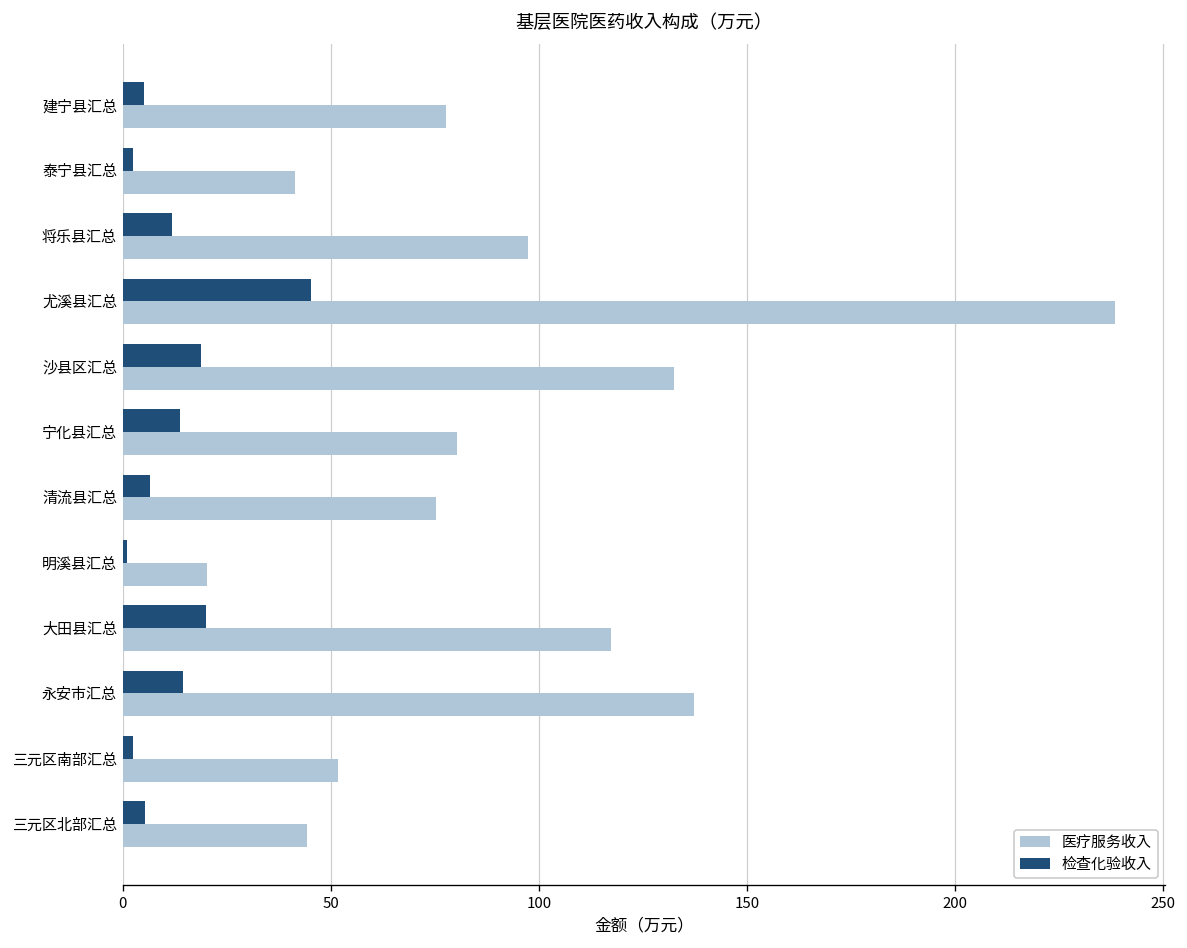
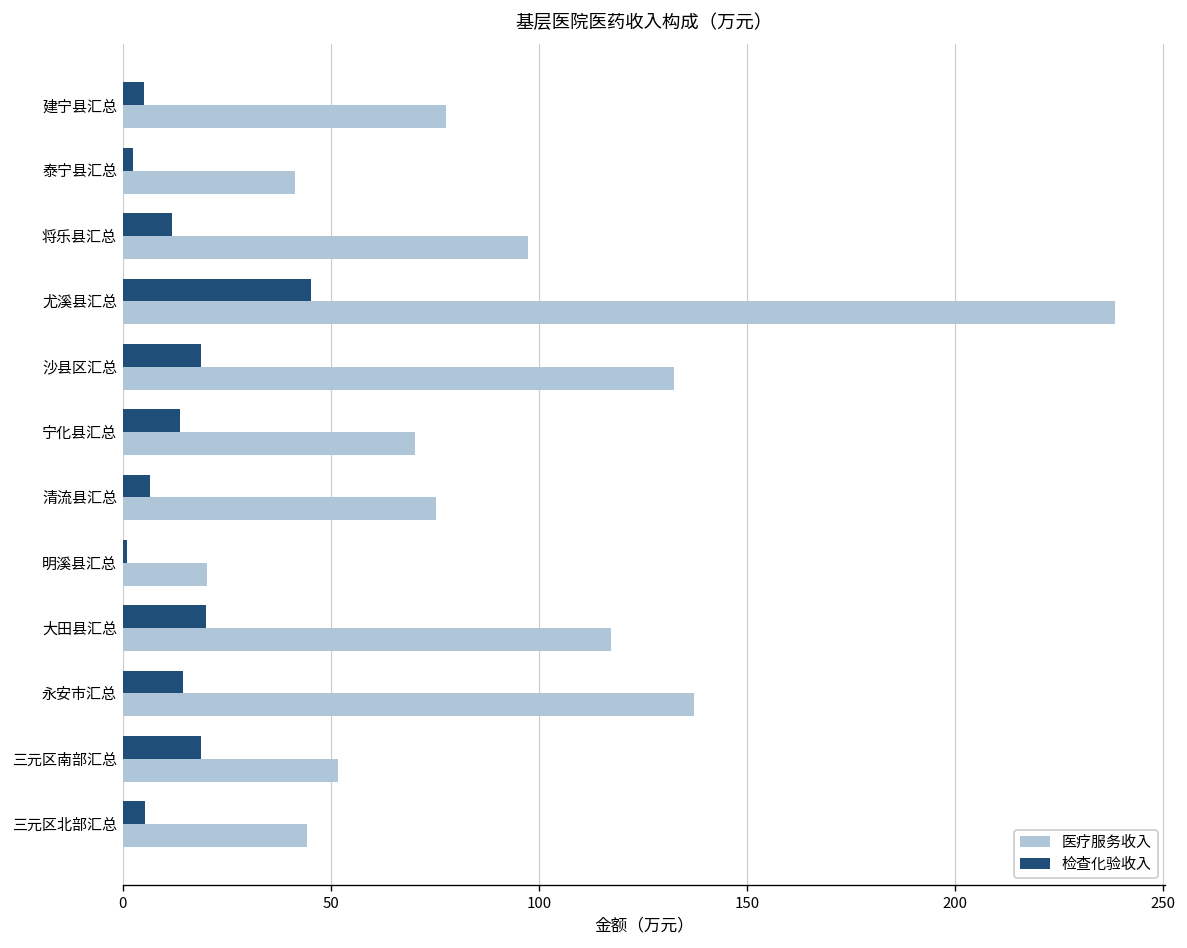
医疗服务收入, 宁化县汇总: 80 -> 70
检查化验收入, 三元区南部汇总: 2 -> 19
